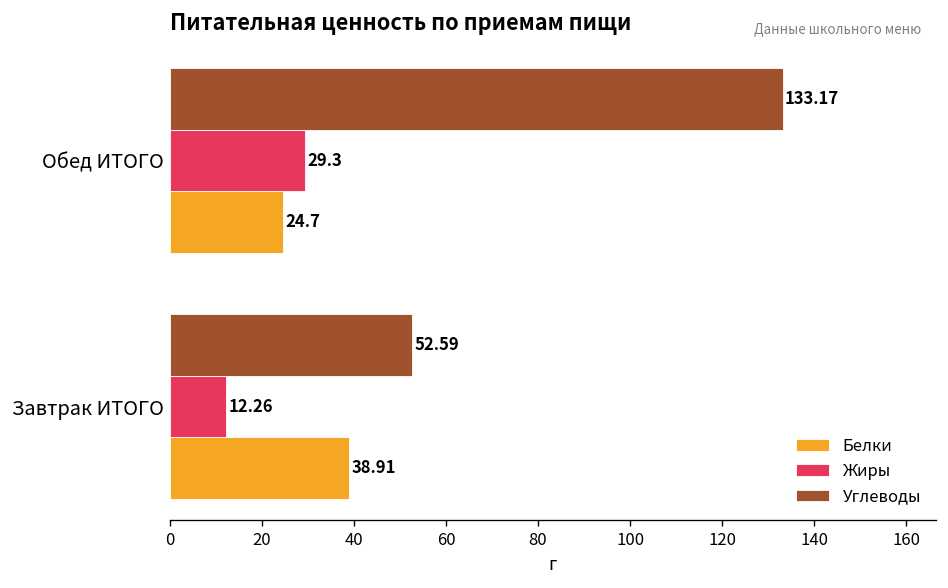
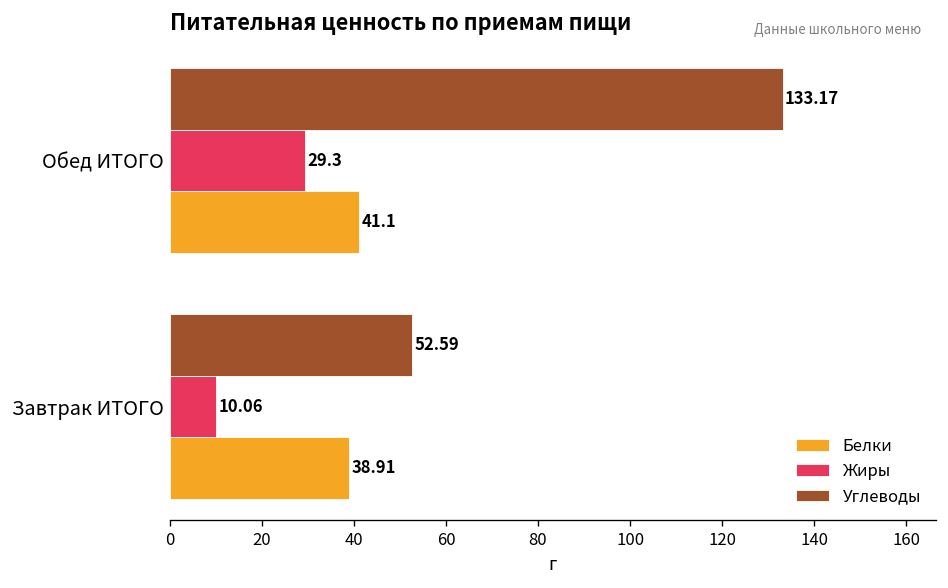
Белки, Обед ИТОГО: 24.7 -> 41.1
Жиры, Завтрак ИТОГО: 12.26 -> 10.06
